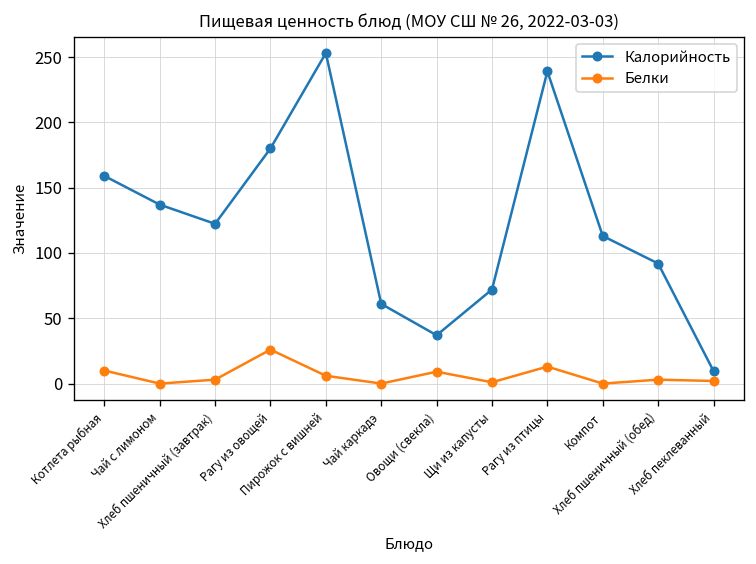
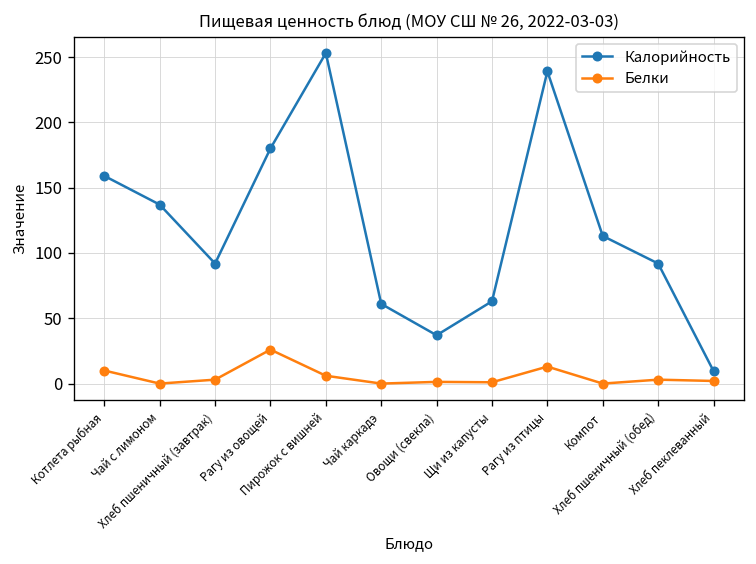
Калорийность, Хлеб пшеничный (завтрак): 122 -> 92
Белки, Овощи (свекла): 9 -> 1
Калорийность, Щи из капусты: 72 -> 63
